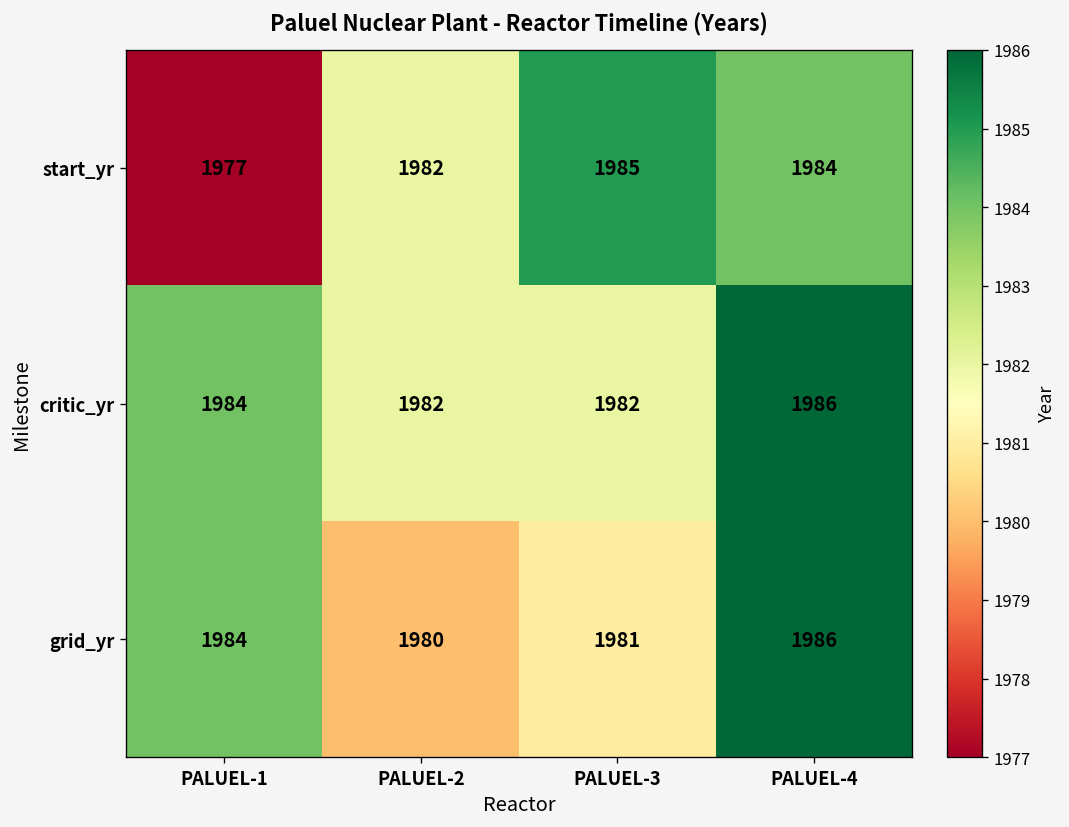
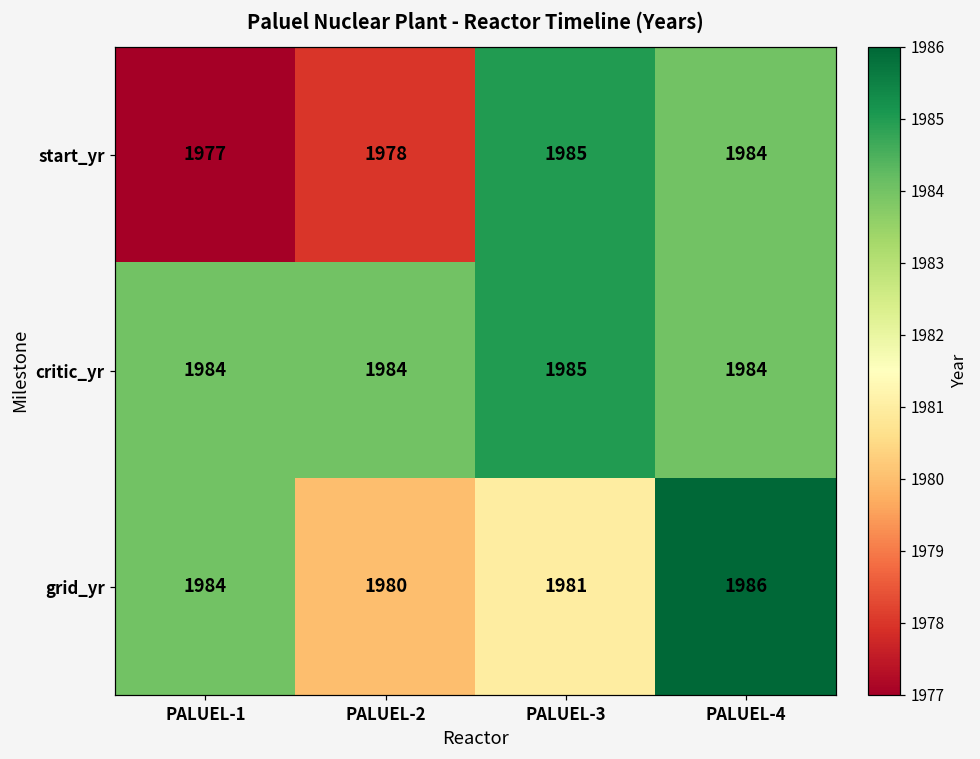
start_yr, PALUEL-2: 1982 -> 1978
critic_yr, PALUEL-2: 1982 -> 1984
critic_yr, PALUEL-3: 1982 -> 1985
critic_yr, PALUEL-4: 1986 -> 1984
